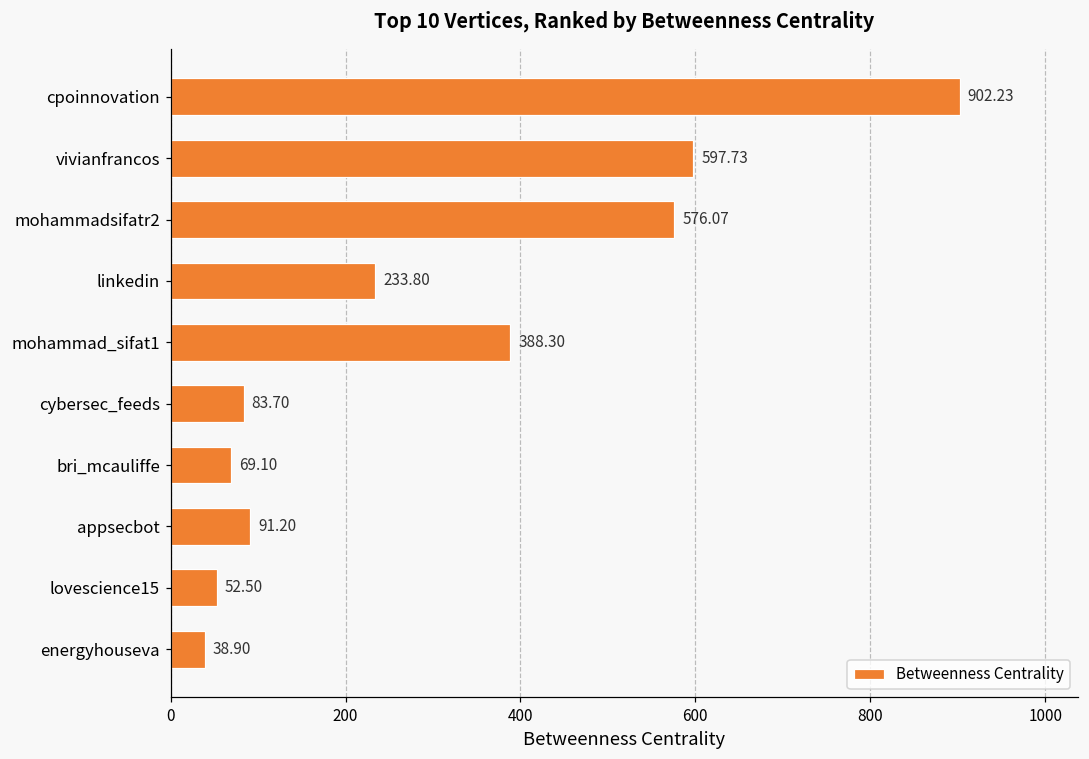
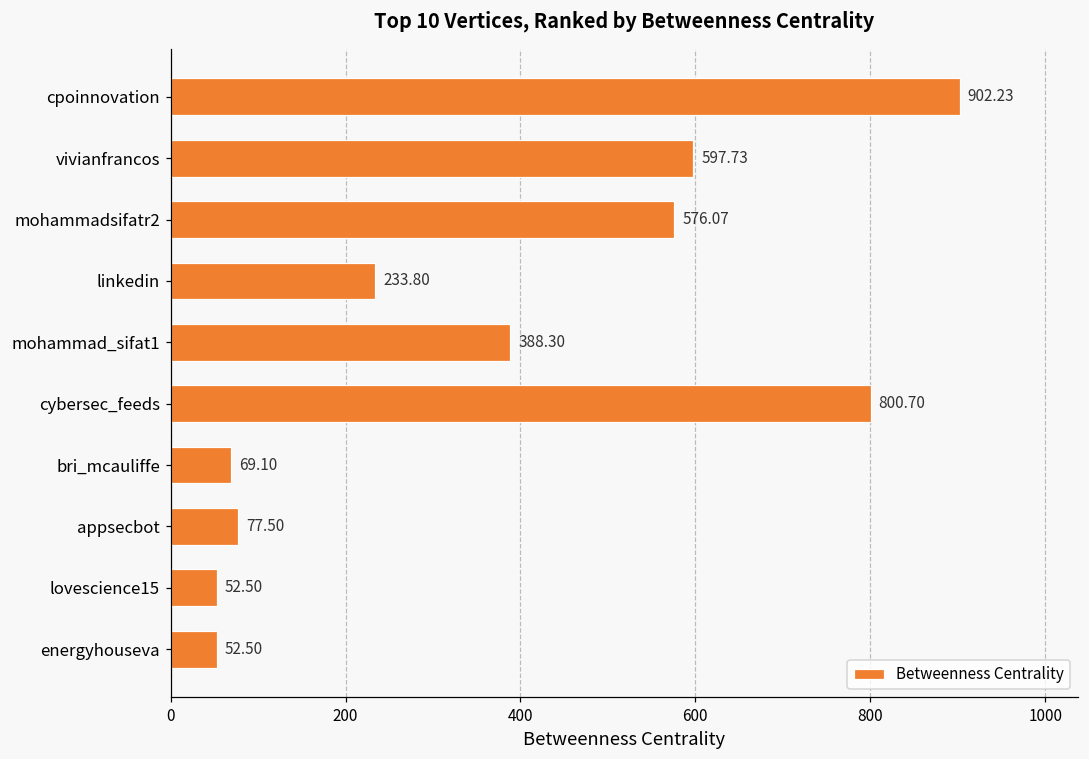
cybersec_feeds: 83.70 -> 800.70
appsecbot: 91.20 -> 77.50
energyhouseva: 38.90 -> 52.50
